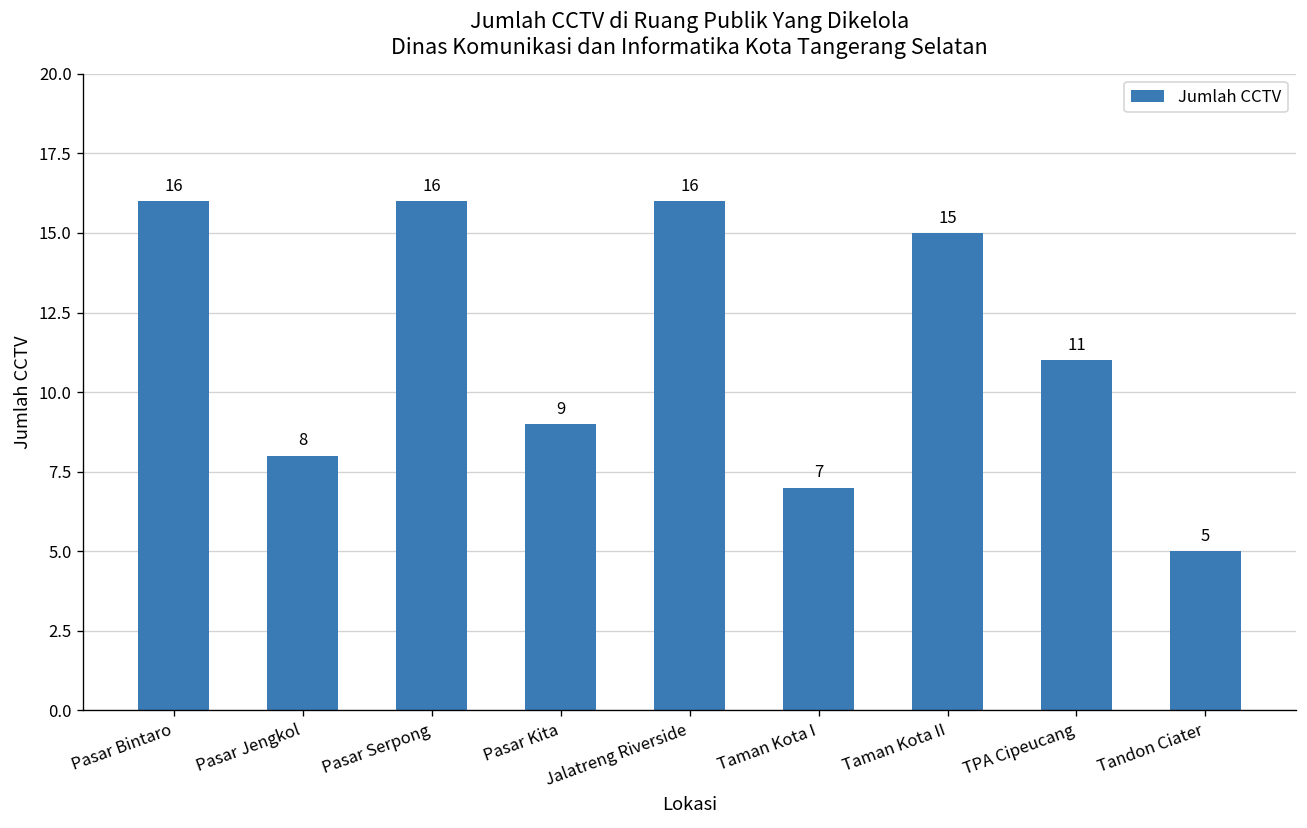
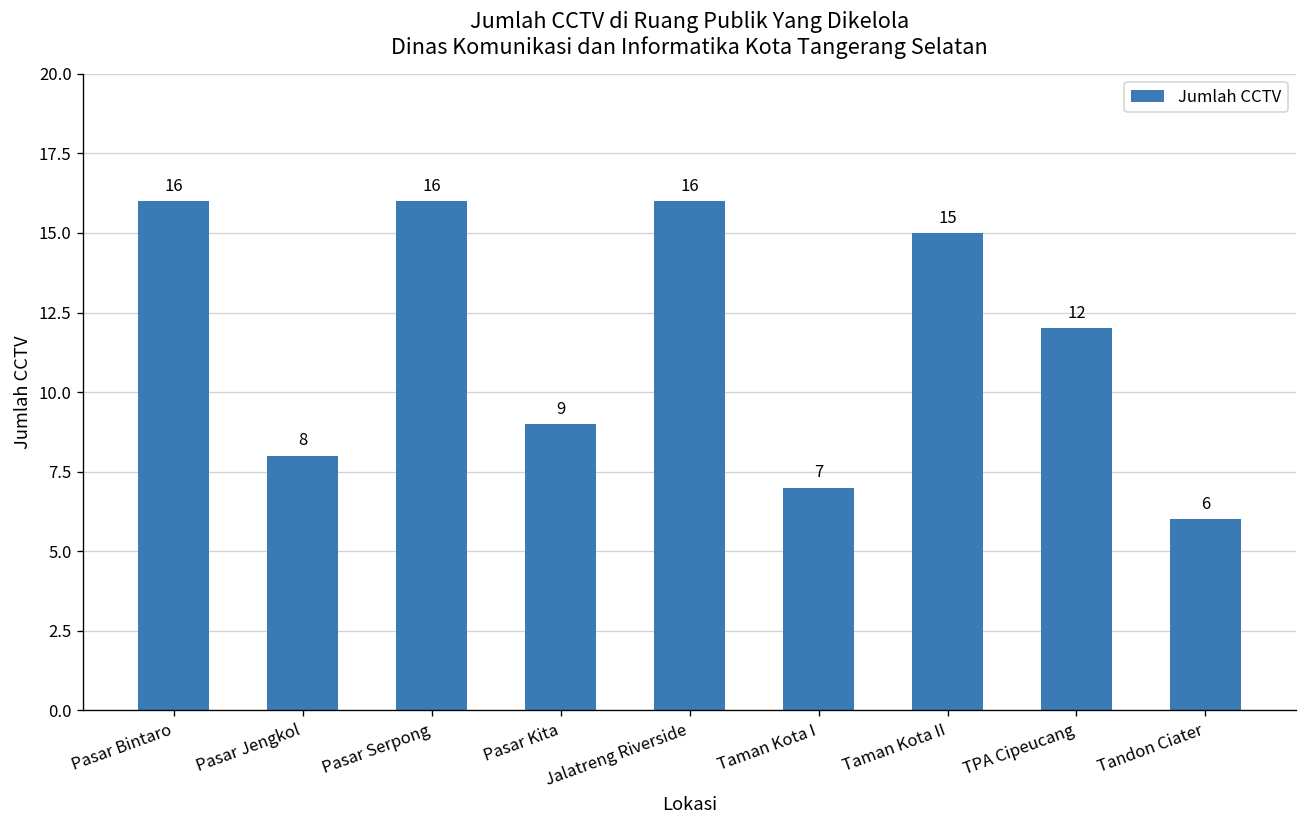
TPA Cipeucang: 11 -> 12
Tandon Ciater: 5 -> 6
